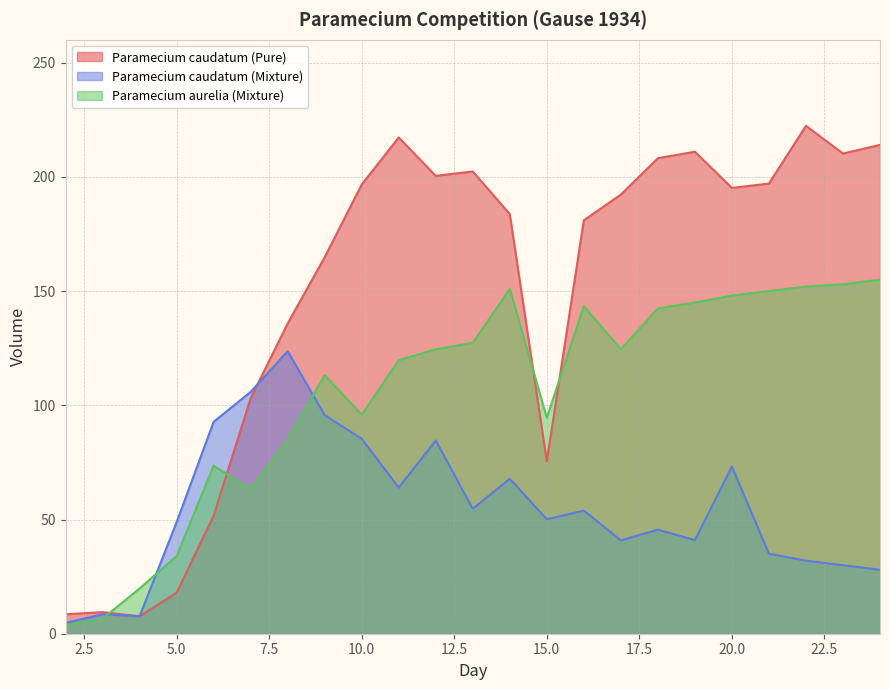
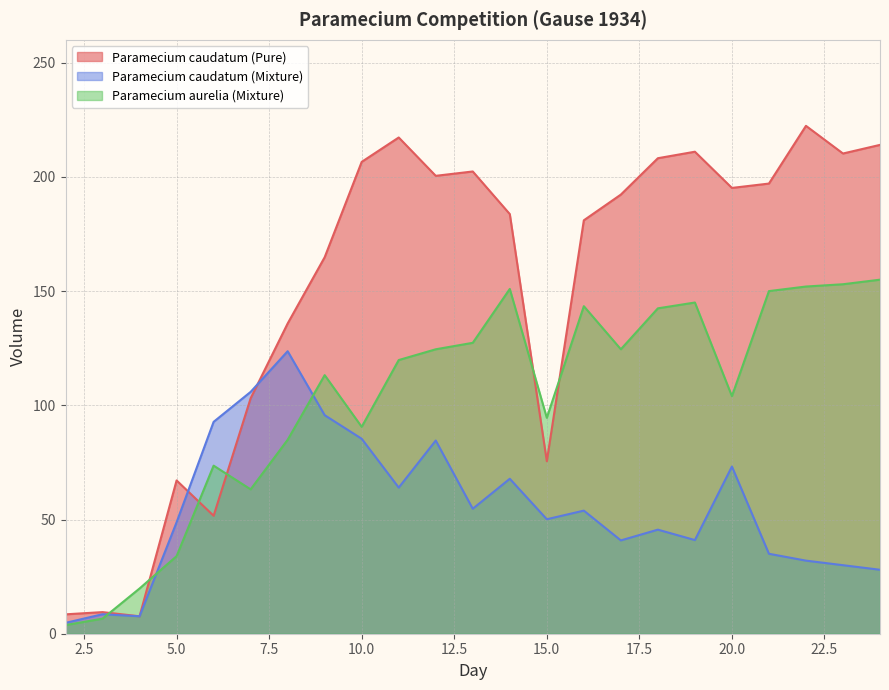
Paramecium caudatum (Pure), 5.0: 18 -> 67
Paramecium caudatum (Pure), 10.0: 197 -> 207
Paramecium aurelia (Mixture), 10.0: 96 -> 91
Paramecium aurelia (Mixture), 20.0: 148 -> 104
